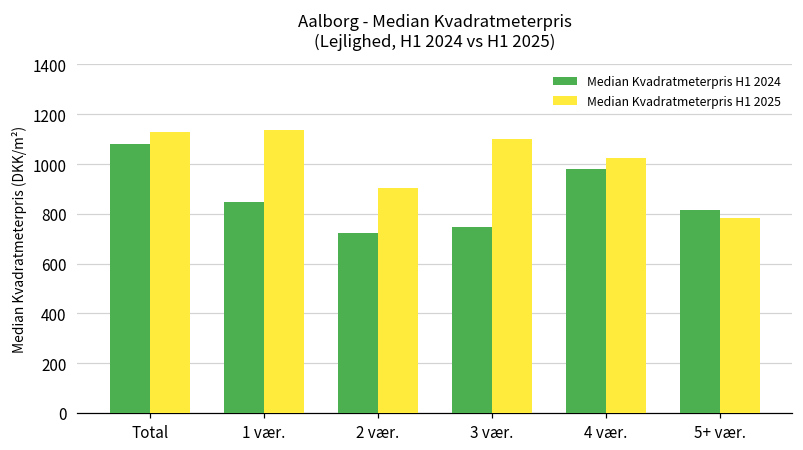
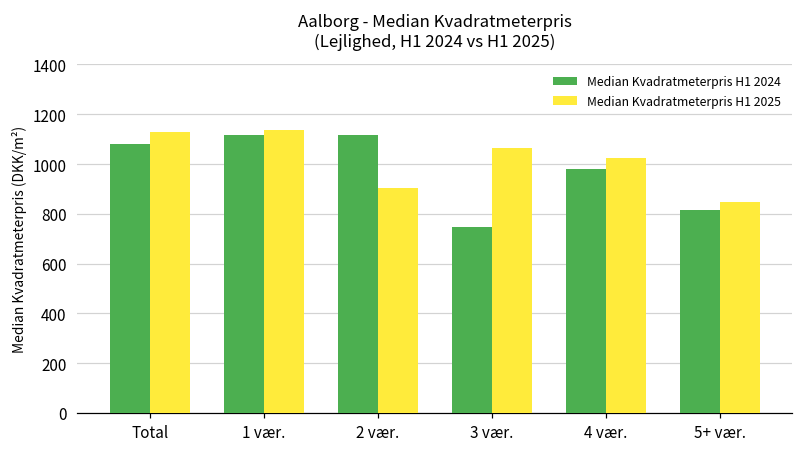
Median Kvadratmeterpris H1 2024, 1 vær.: 850 -> 1120
Median Kvadratmeterpris H1 2024, 2 vær.: 720 -> 1120
Median Kvadratmeterpris H1 2025, 3 vær.: 1100 -> 1060
Median Kvadratmeterpris H1 2025, 5+ vær.: 790 -> 850
